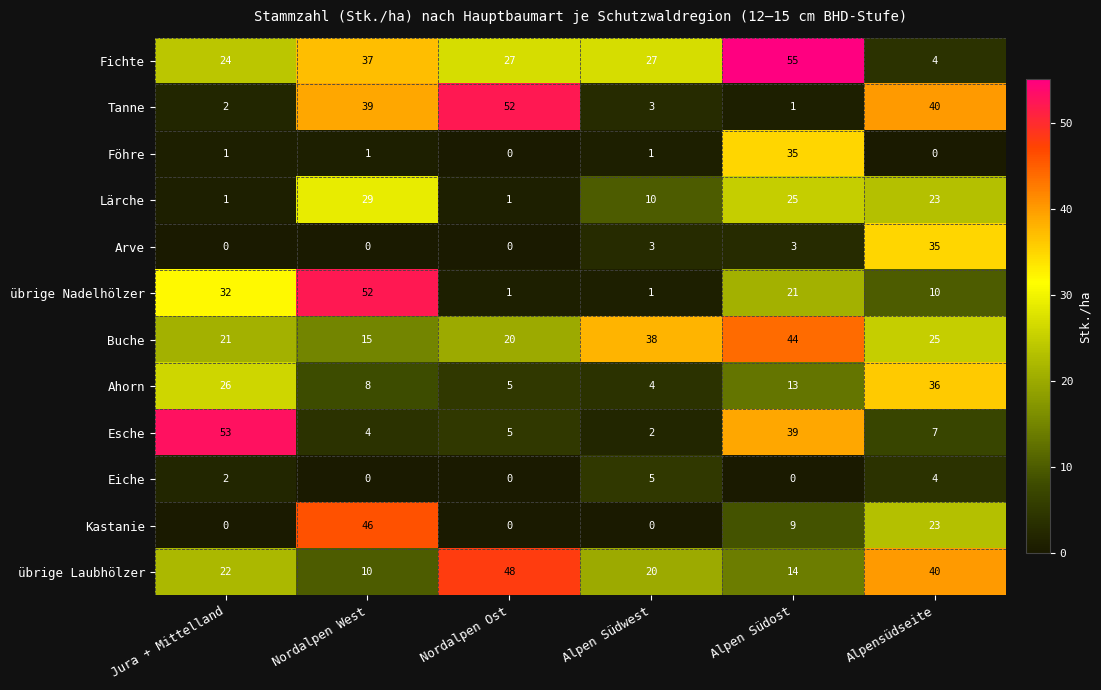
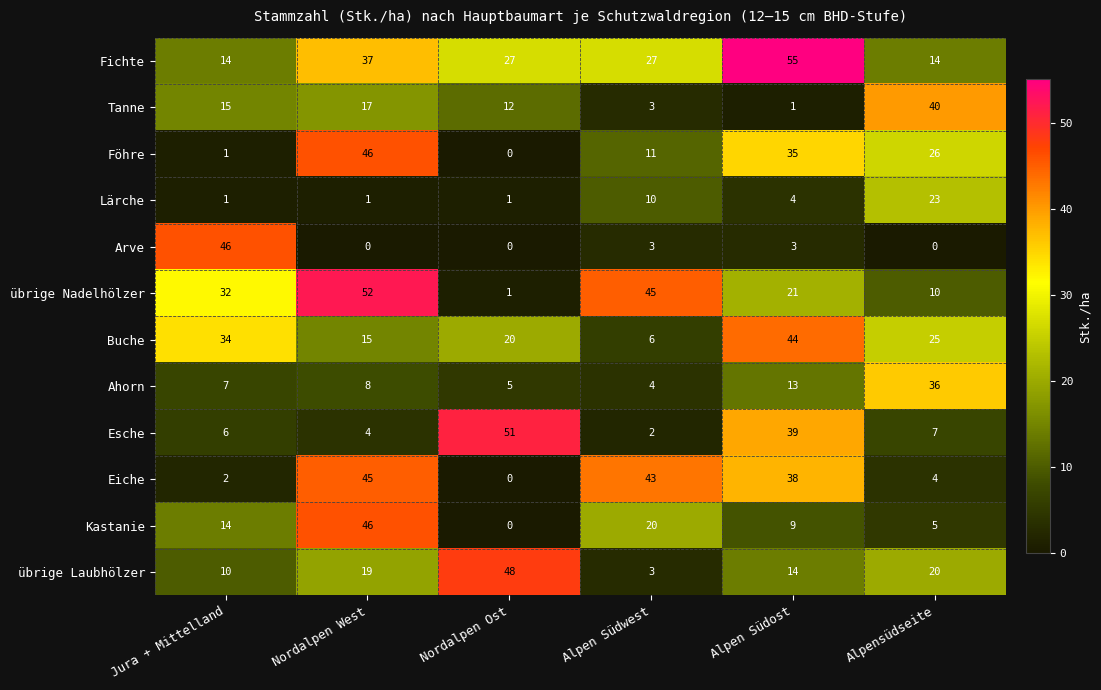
Fichte, Jura + Mittelland: 24 -> 14
Fichte, Alpensüdseite: 4 -> 14
Tanne, Jura + Mittelland: 2 -> 15
Tanne, Nordalpen West: 39 -> 17
Tanne, Nordalpen Ost: 52 -> 12
Föhre, Nordalpen West: 1 -> 46
Föhre, Alpen Südwest: 1 -> 11
Föhre, Alpensüdseite: 0 -> 26
Lärche, Nordalpen West: 29 -> 1
Lärche, Alpen Südost: 25 -> 4
Arve, Jura + Mittelland: 0 -> 46
Arve, Alpensüdseite: 35 -> 0
übrige Nadelhölzer, Alpen Südwest: 1 -> 45
Buche, Jura + Mittelland: 21 -> 34
Buche, Alpen Südwest: 38 -> 6
Ahorn, Jura + Mittelland: 26 -> 7
Esche, Jura + Mittelland: 53 -> 6
Esche, Nordalpen Ost: 5 -> 51
Eiche, Nordalpen West: 0 -> 45
Eiche, Alpen Südwest: 5 -> 43
Eiche, Alpen Südost: 0 -> 38
Kastanie, Jura + Mittelland: 0 -> 14
Kastanie, Alpen Südwest: 0 -> 20
Kastanie, Alpensüdseite: 23 -> 5
übrige Laubhölzer, Jura + Mittelland: 22 -> 10
übrige Laubhölzer, Nordalpen West: 10 -> 19
übrige Laubhölzer, Alpen Südwest: 20 -> 3
übrige Laubhölzer, Alpensüdseite: 40 -> 20
